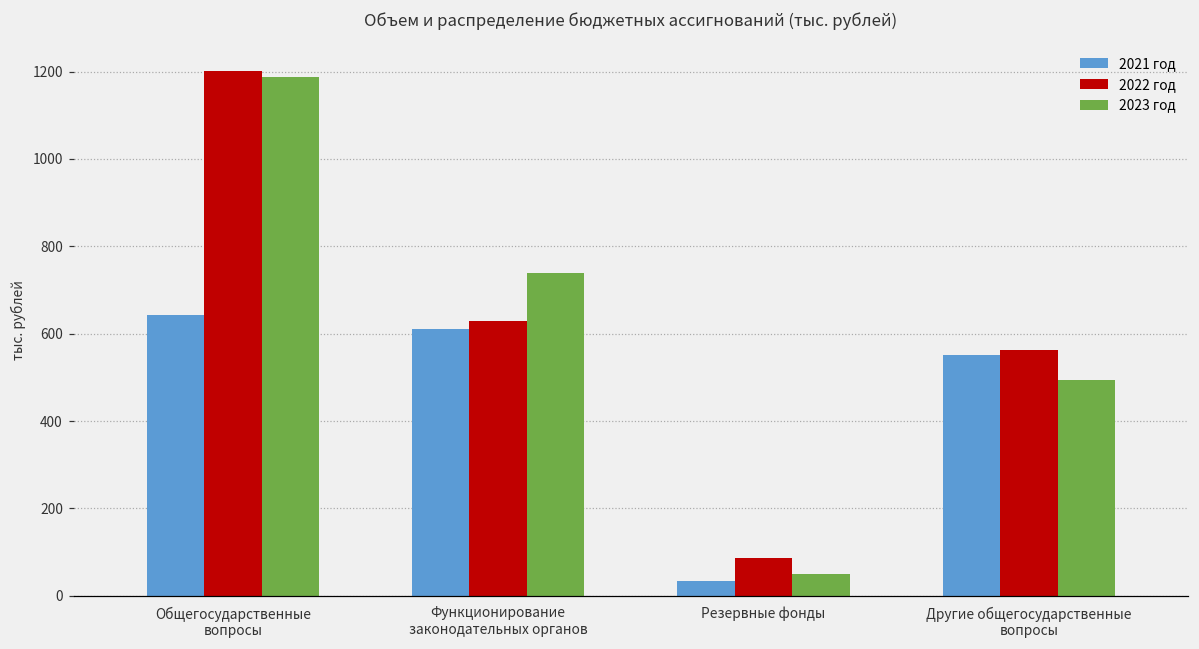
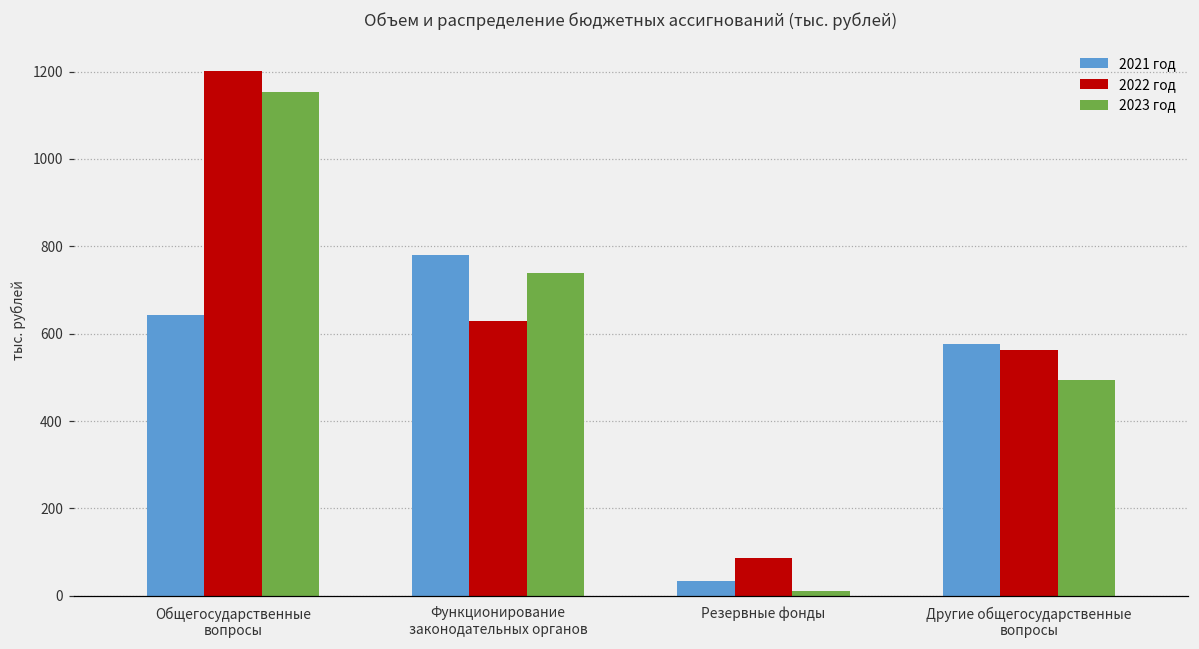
2023 год, Общегосударственные вопросы: 1190 -> 1150
2021 год, Функционирование законодательных органов: 610 -> 780
2023 год, Резервные фонды: 50 -> 10
2021 год, Другие общегосударственные вопросы: 550 -> 580
